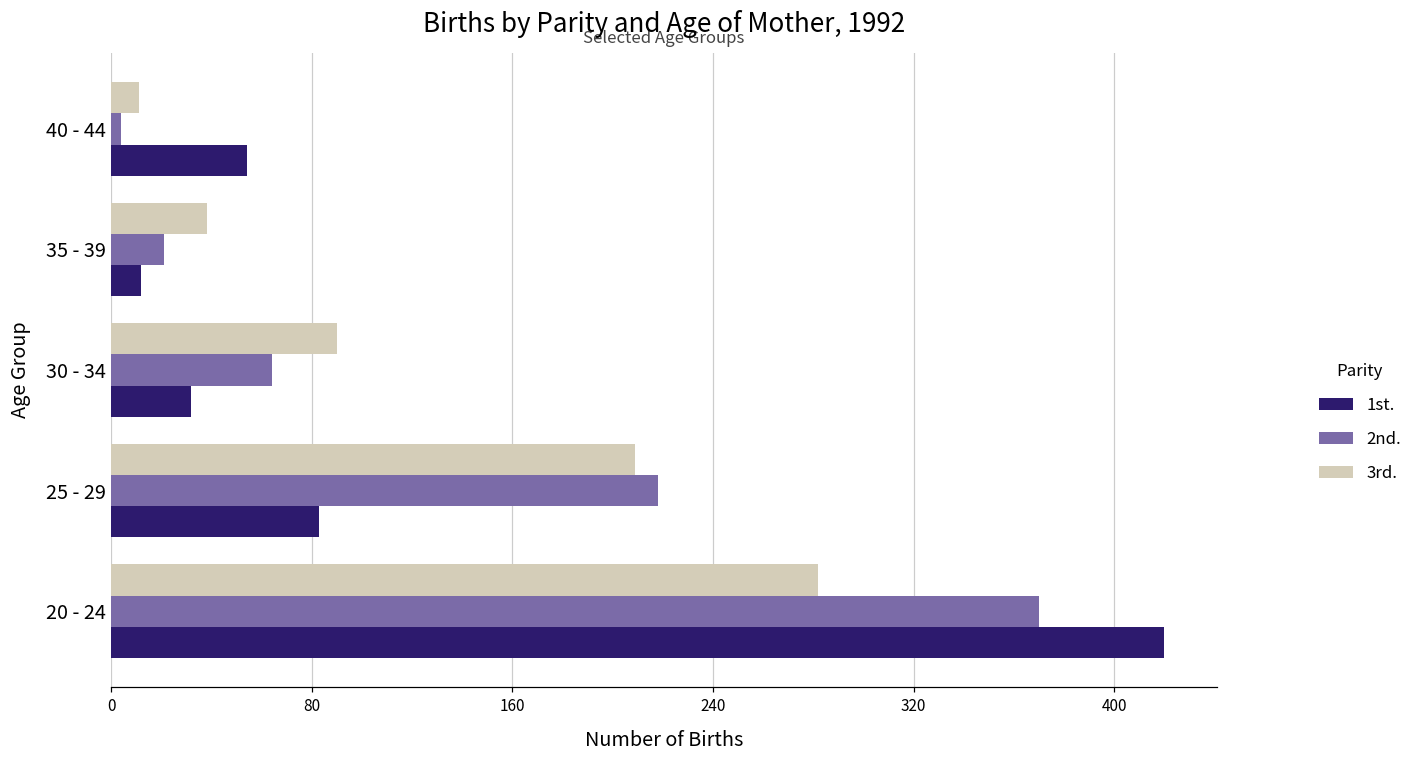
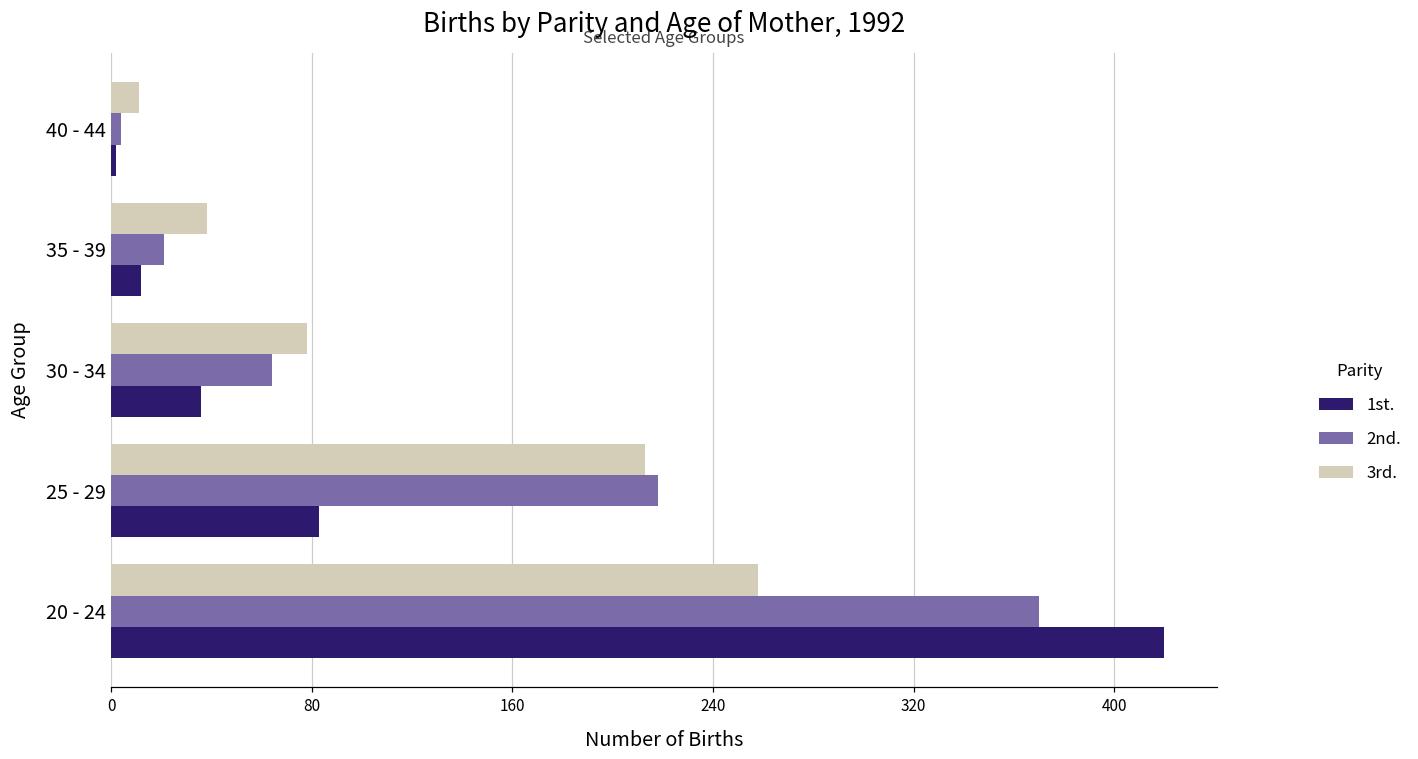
1st., 40 - 44: 54 -> 2
3rd., 30 - 34: 90 -> 78
1st., 30 - 34: 32 -> 36
3rd., 25 - 29: 209 -> 213
3rd., 20 - 24: 282 -> 258
